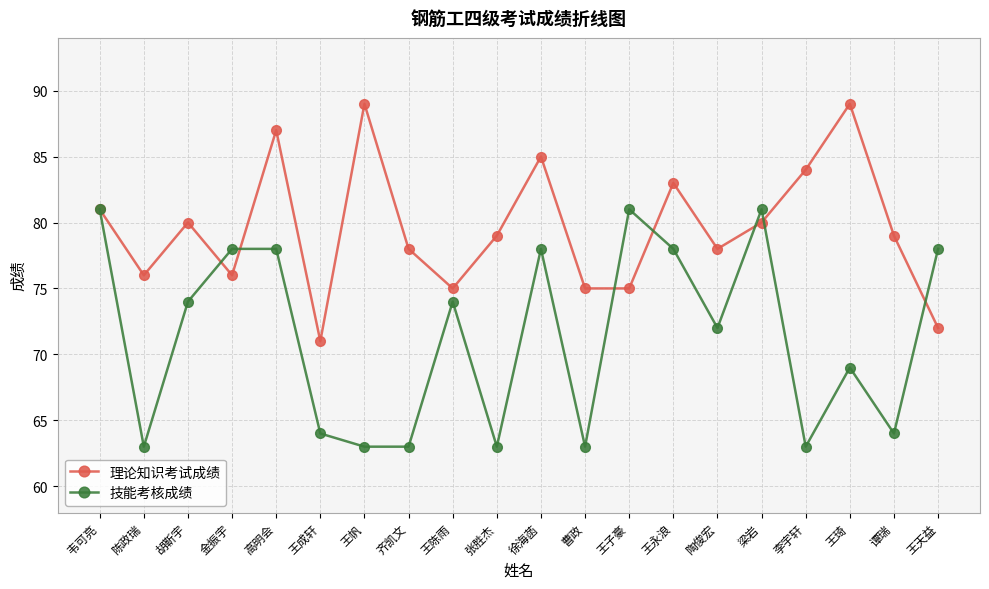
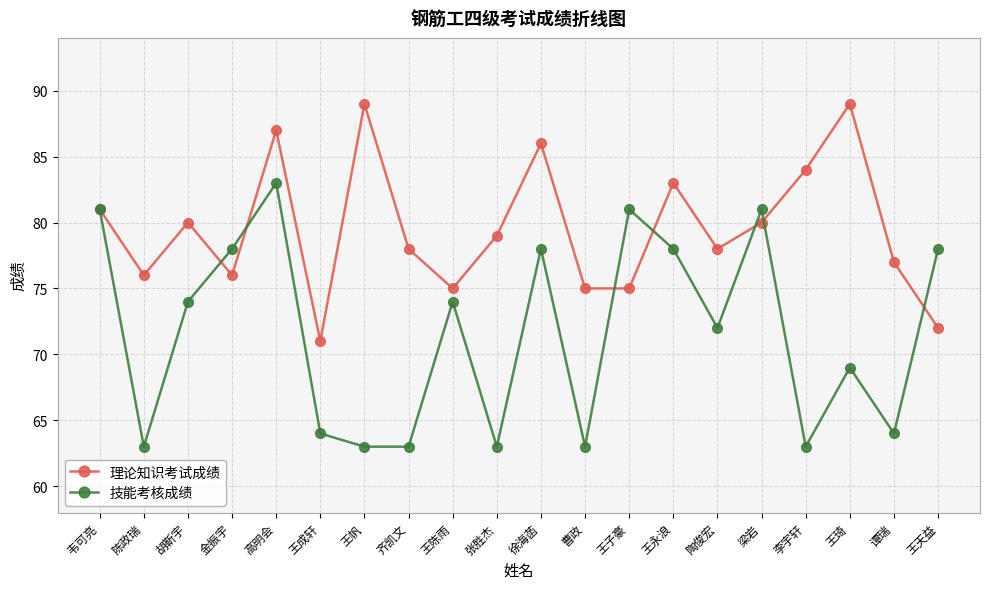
技能考核成绩, 高明会: 78 -> 83
理论知识考试成绩, 徐海菡: 85 -> 86
理论知识考试成绩, 谭瑞: 79 -> 77
